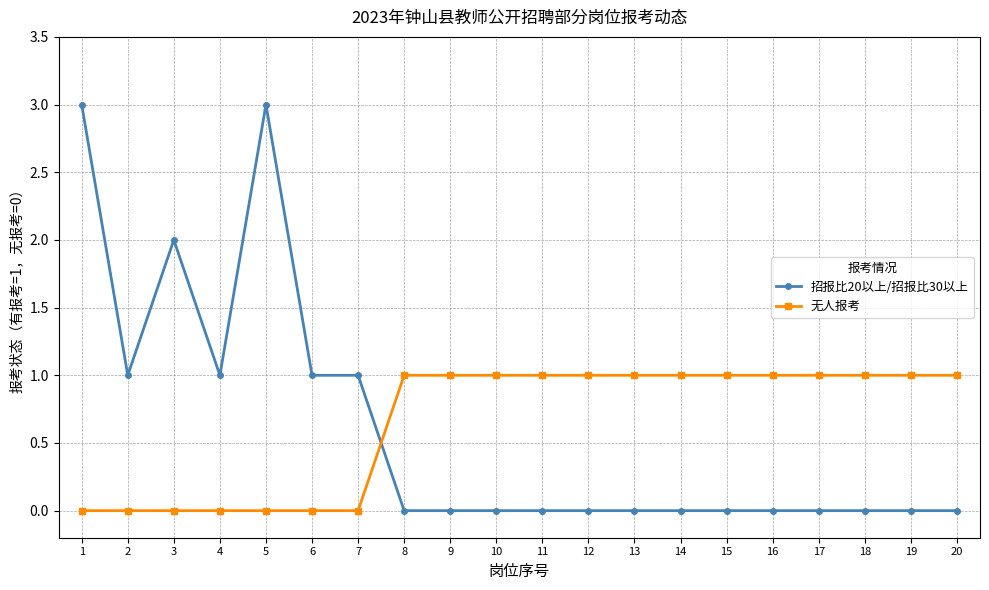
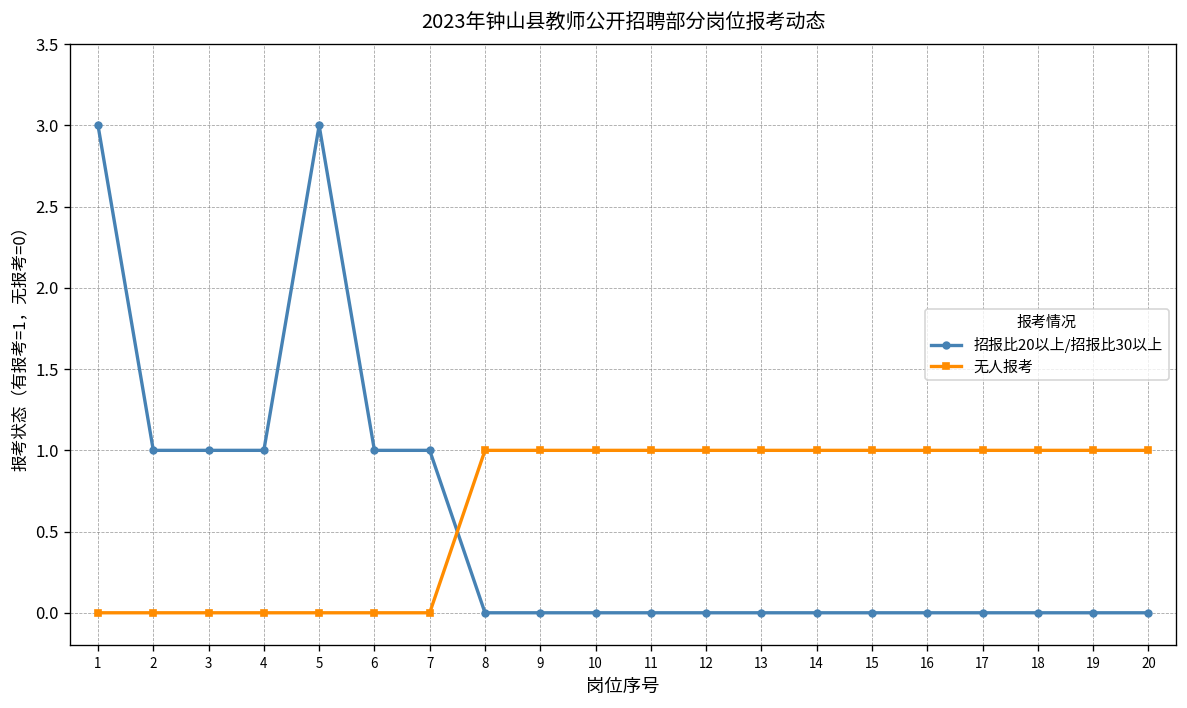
招报比20以上/招报比30以上, 3: 2 -> 1
